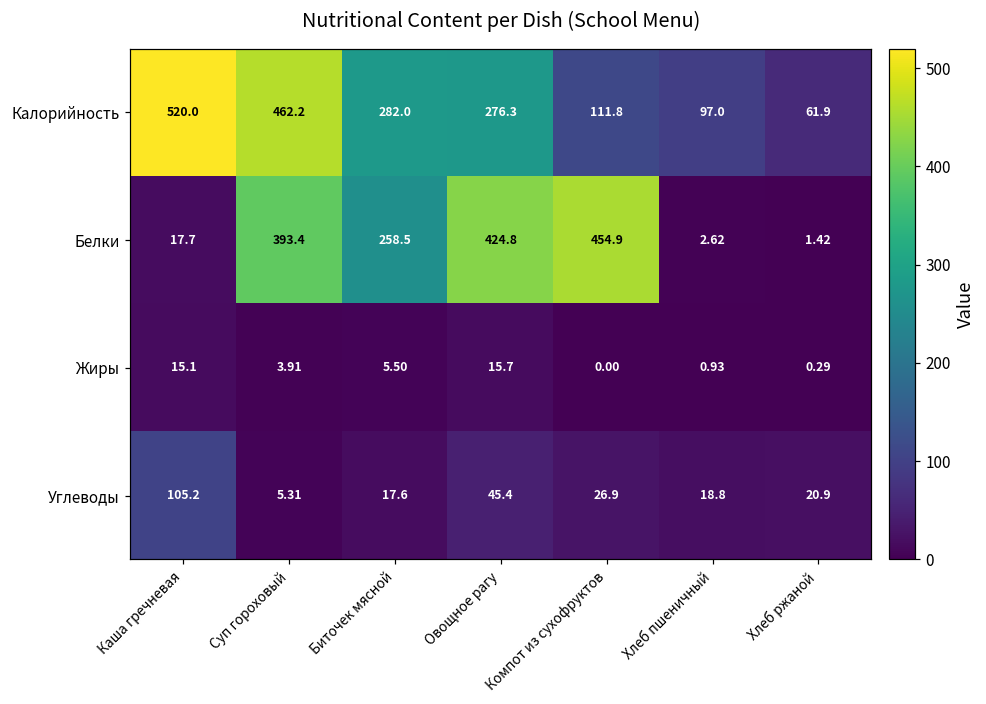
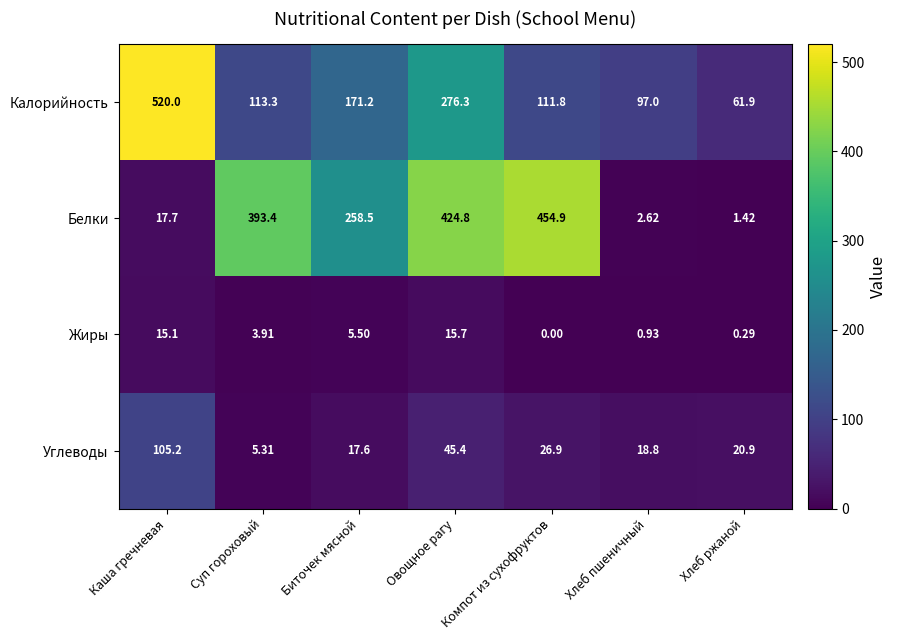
Калорийность, Суп гороховый: 462.2 -> 113.3
Калорийность, Биточек мясной: 282.0 -> 171.2
